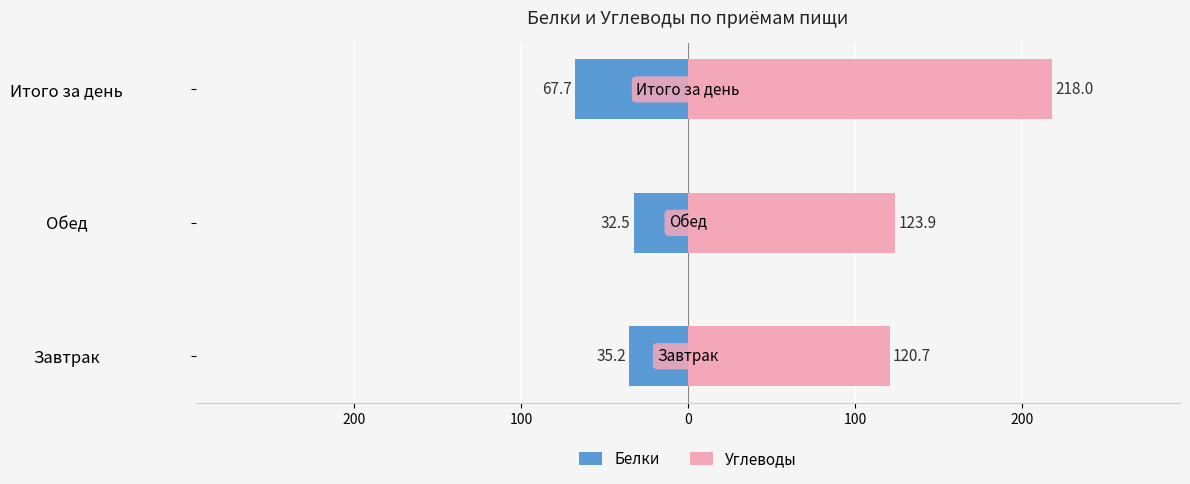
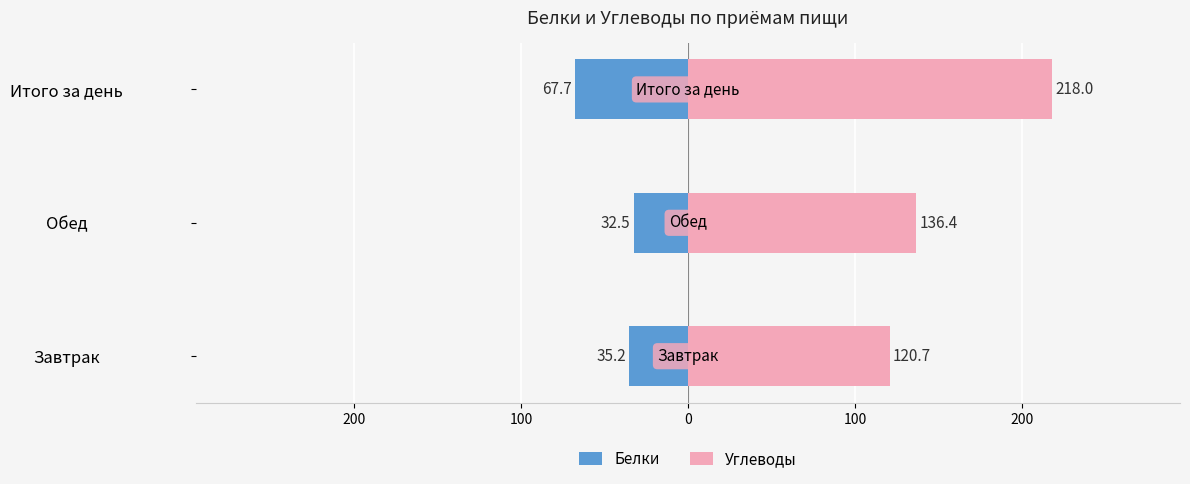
Углеводы, Обед: 123.9 -> 136.4
